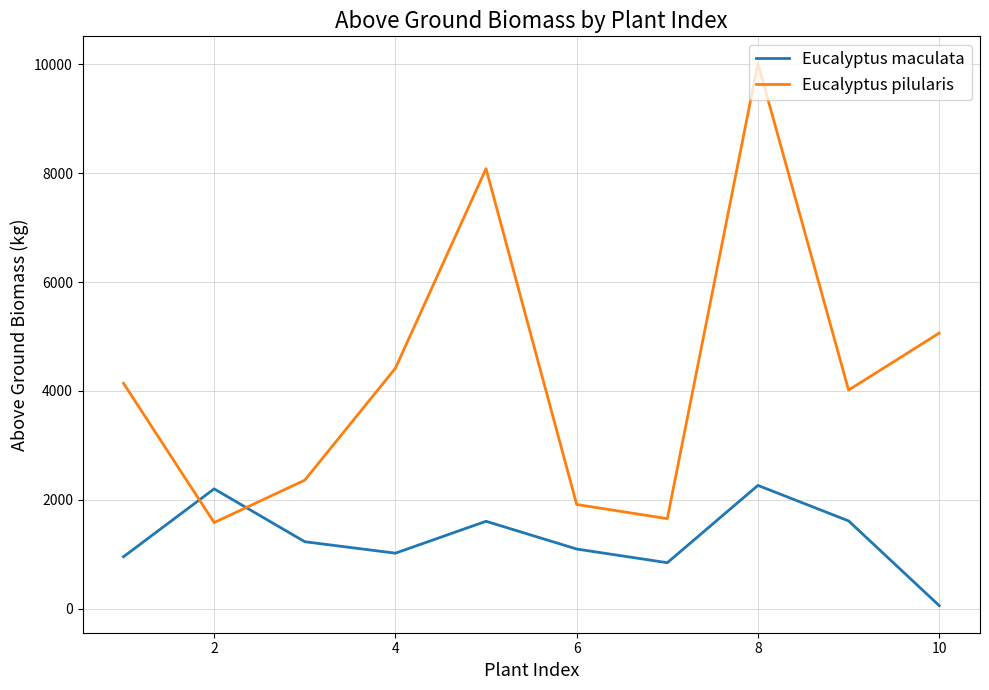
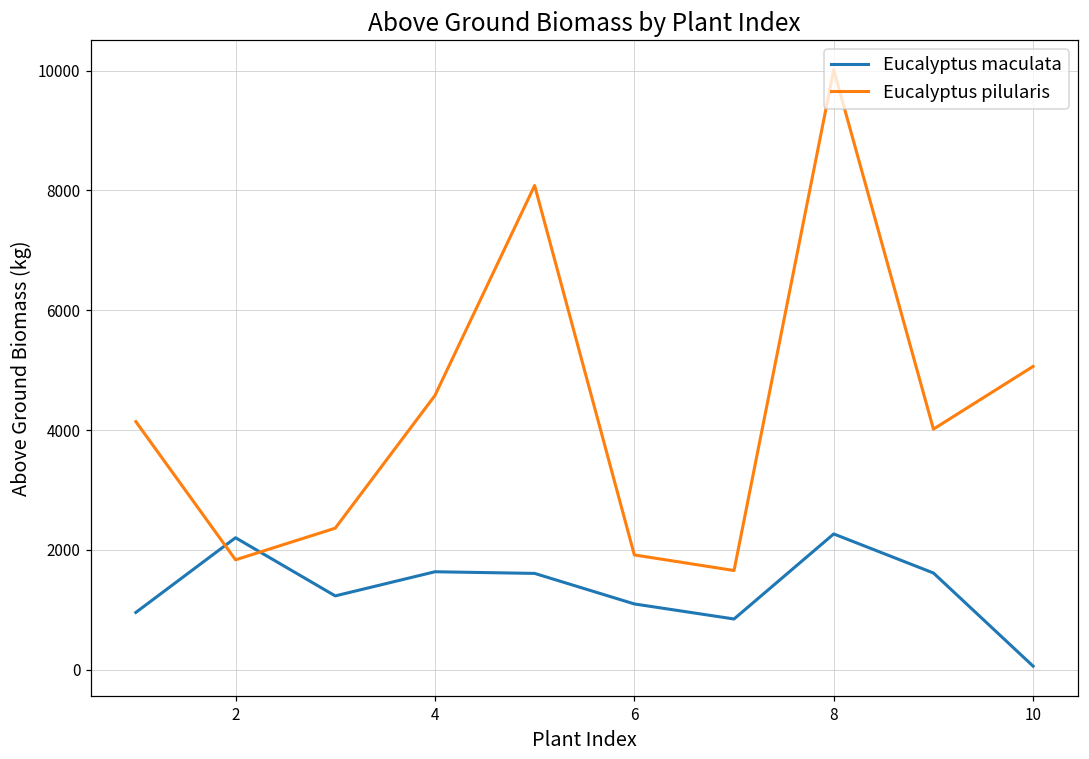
Eucalyptus pilularis, 2: 1600 -> 1800
Eucalyptus maculata, 4: 1000 -> 1600
Eucalyptus pilularis, 4: 4400 -> 4600
